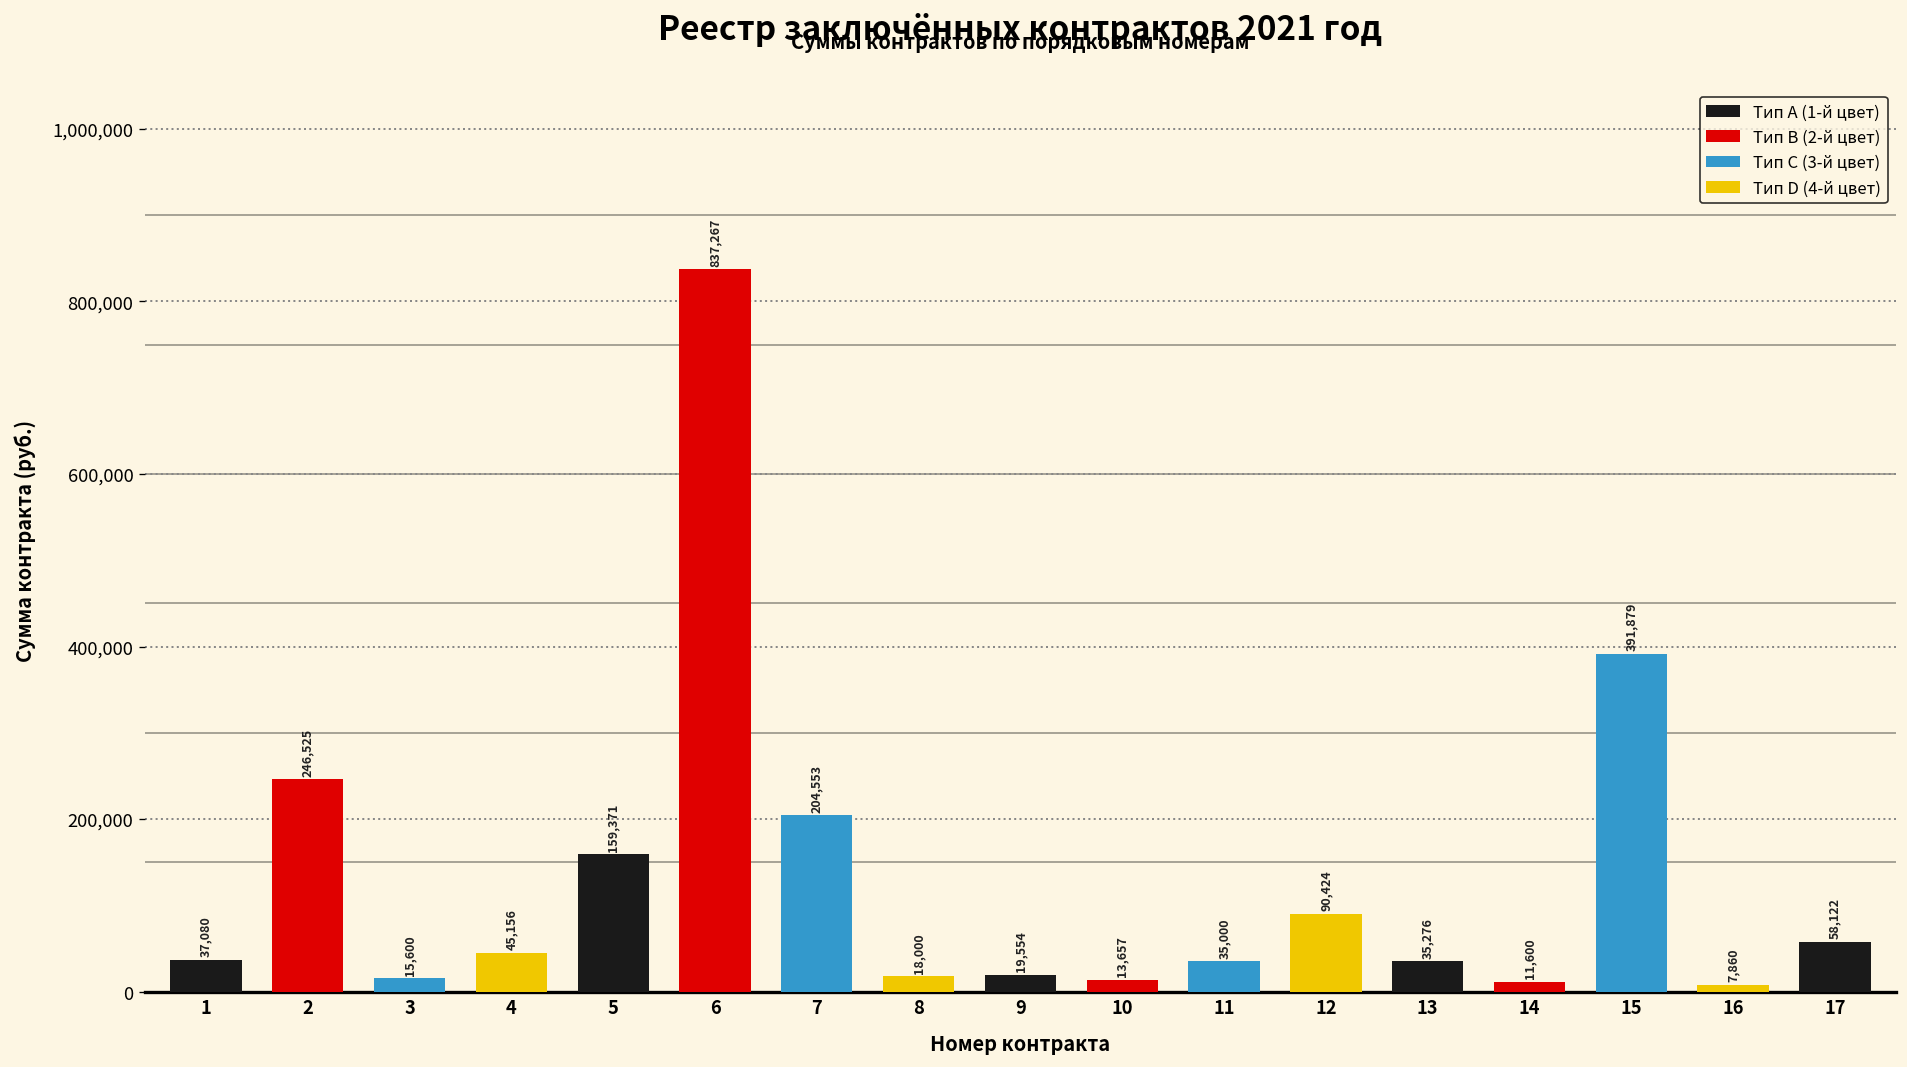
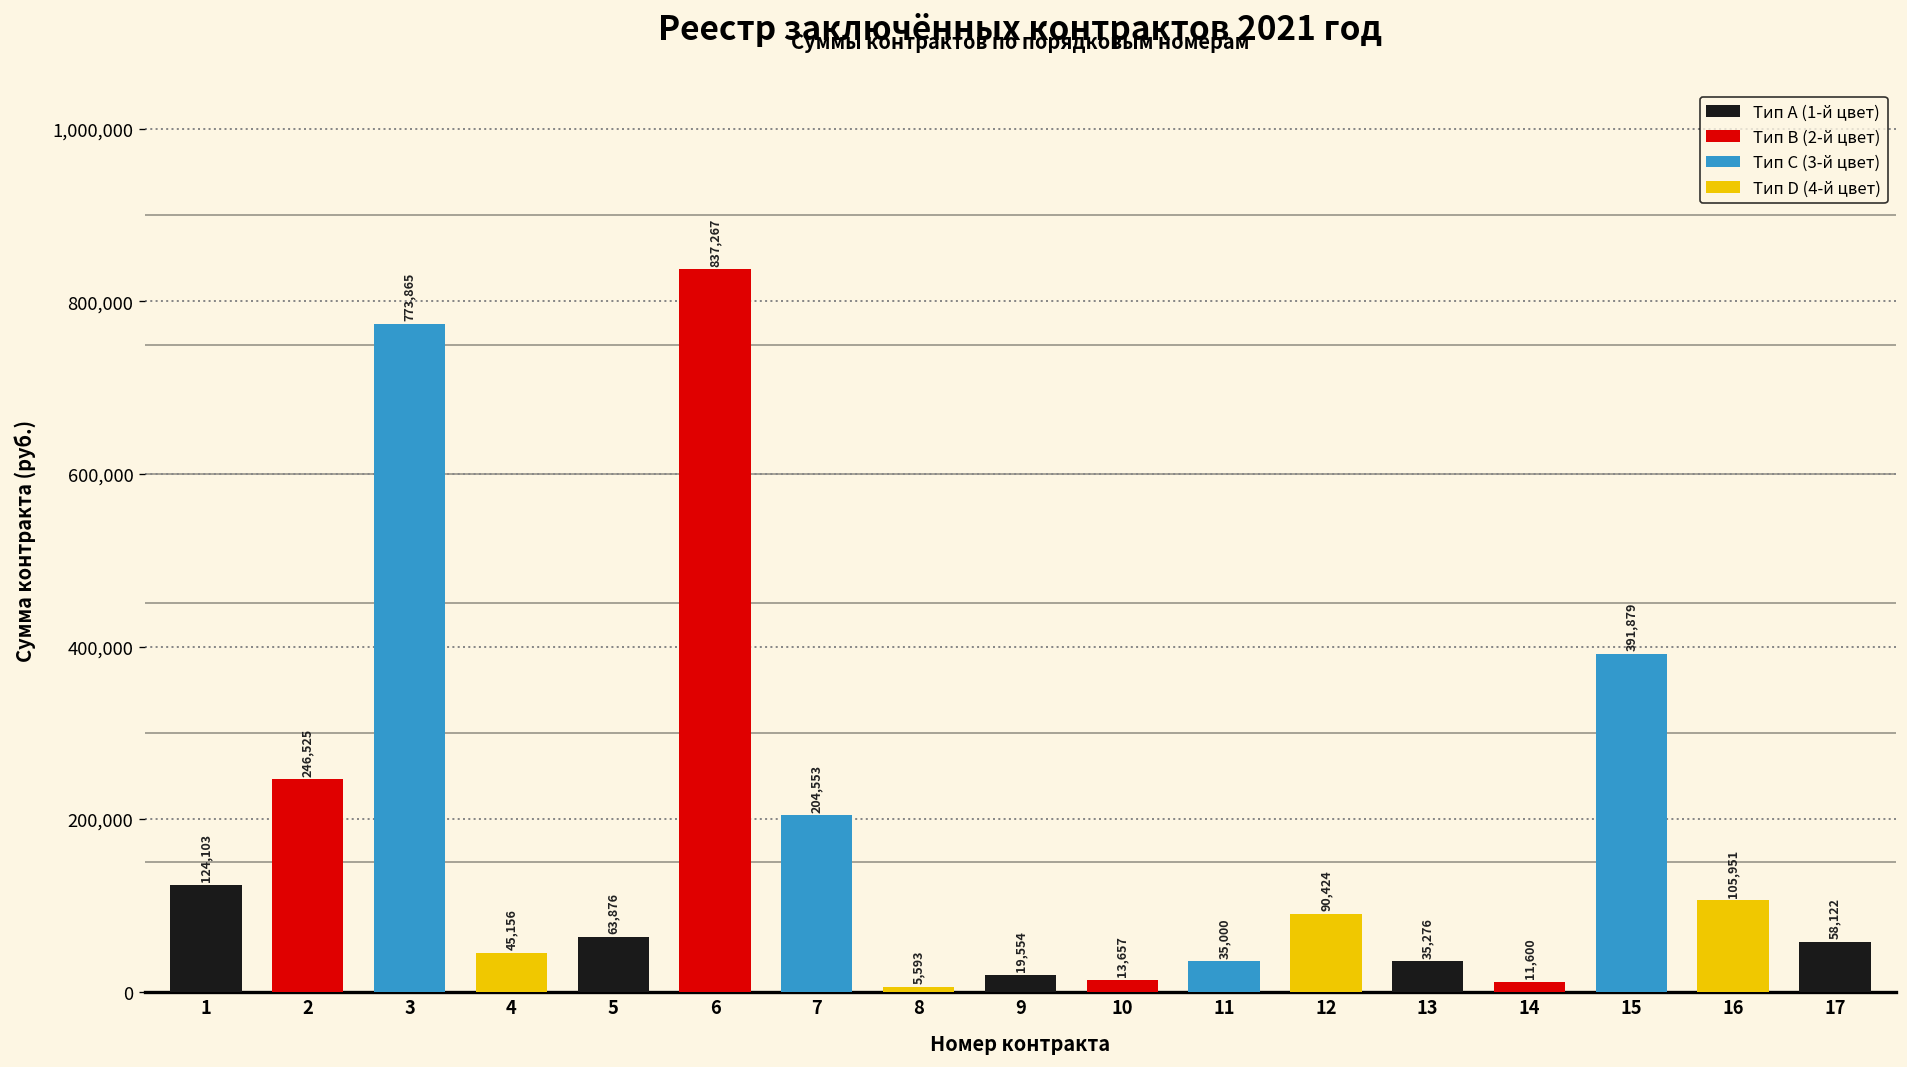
1: 37,080 -> 124,103
3: 15,600 -> 773,865
5: 159,371 -> 63,876
8: 18,000 -> 5,593
16: 7,860 -> 105,951
